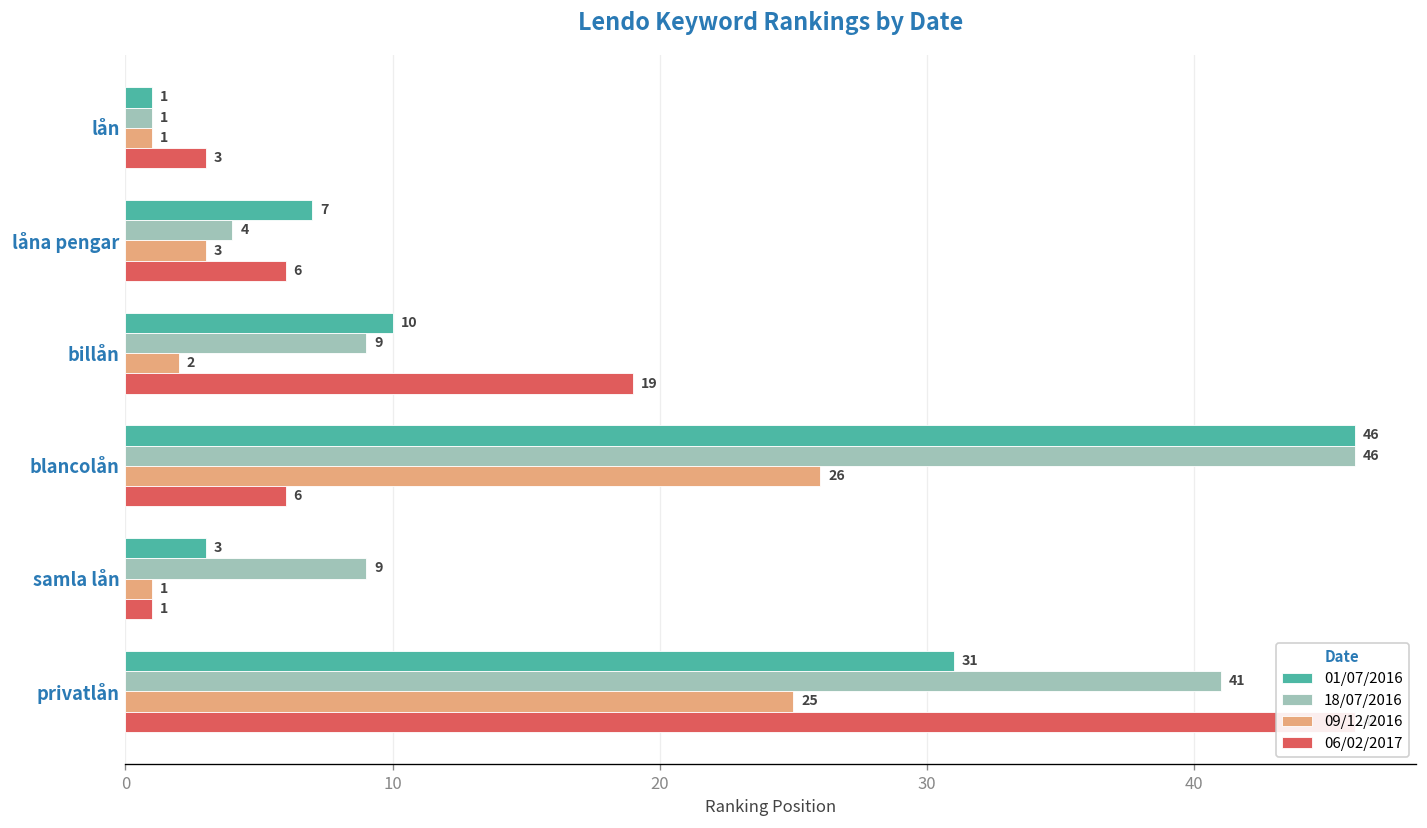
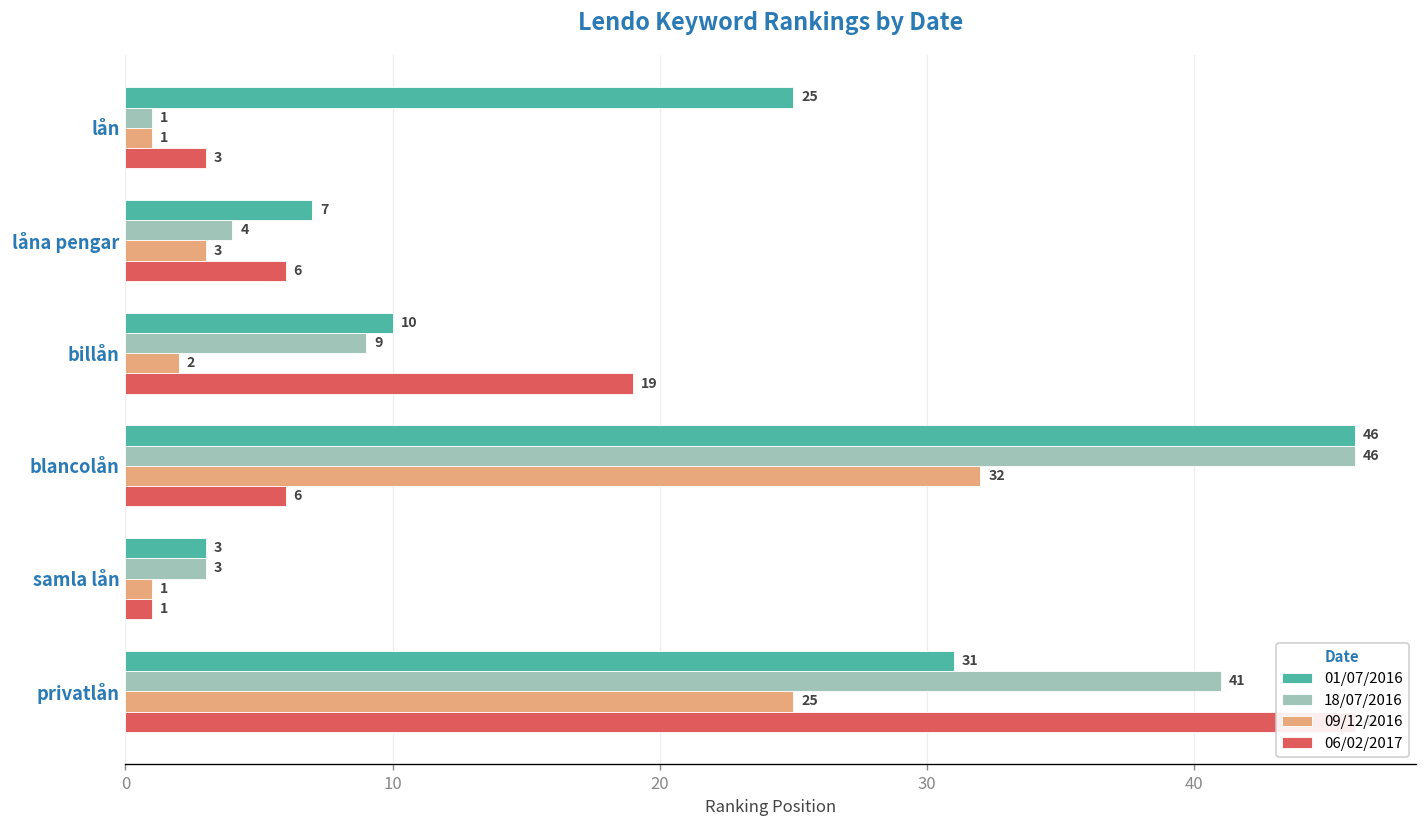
01/07/2016, lån: 1 -> 25
09/12/2016, blancolån: 26 -> 32
18/07/2016, samla lån: 9 -> 3
